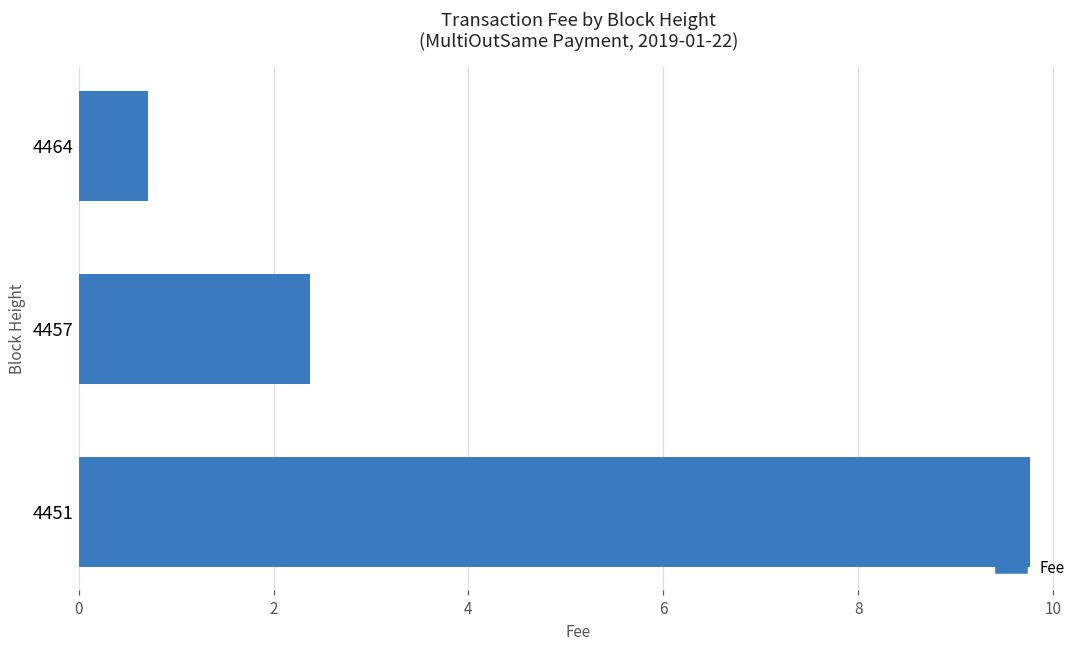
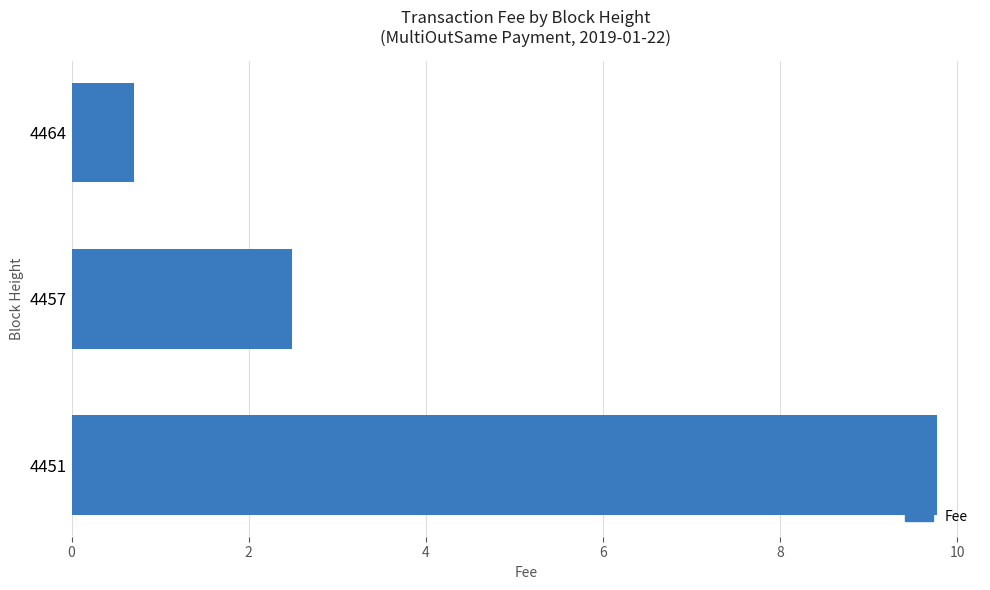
4457: 2.4 -> 2.5
